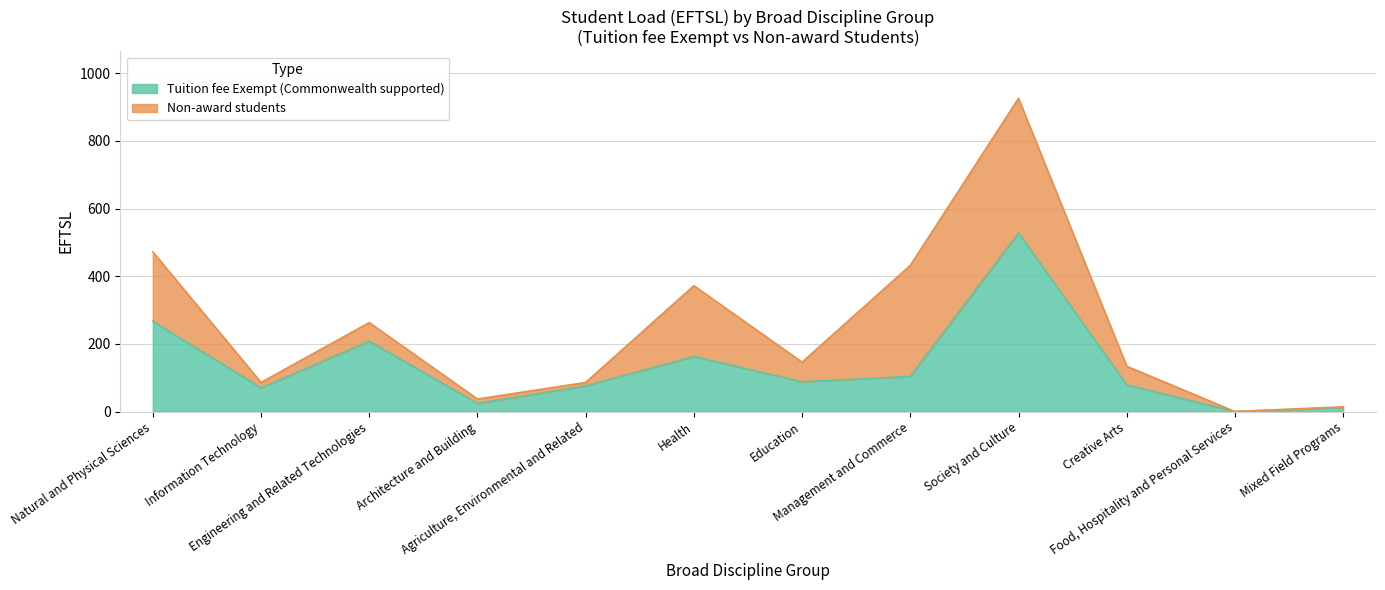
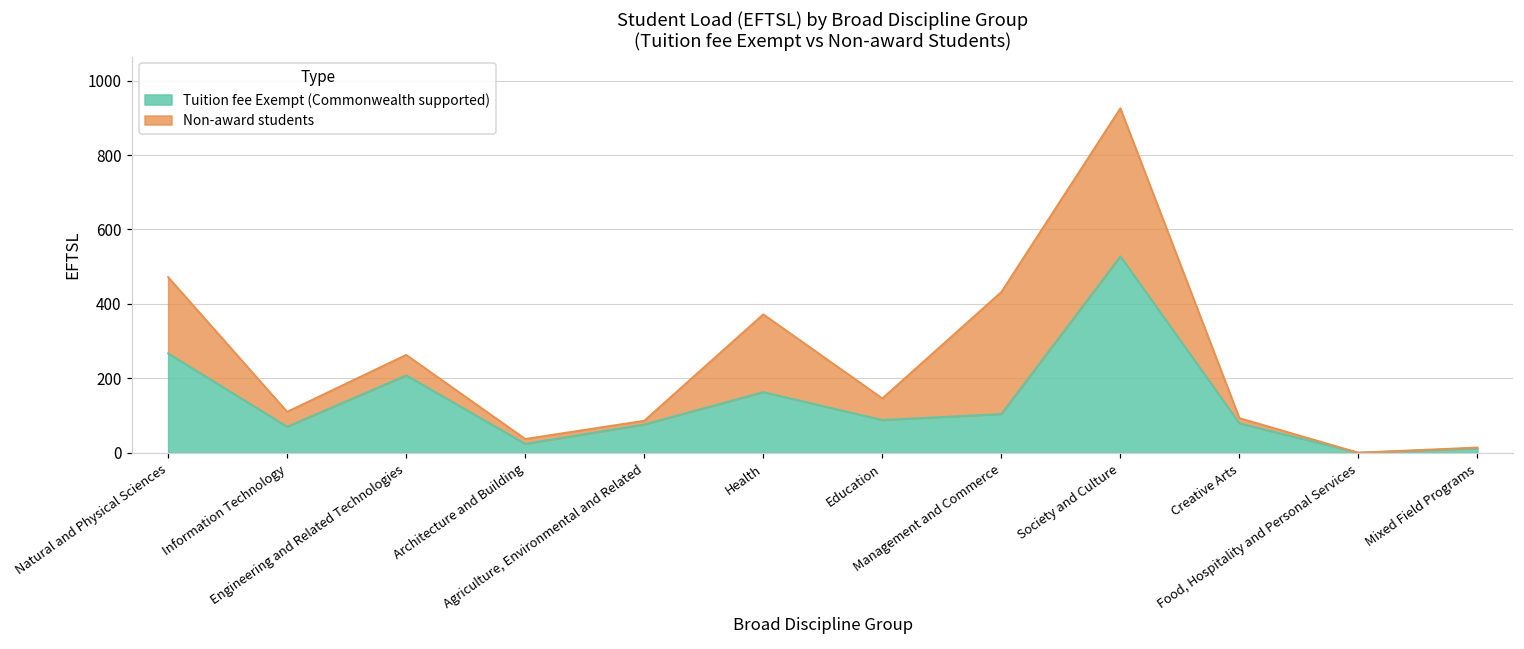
Non-award students, Information Technology: 20 -> 40
Non-award students, Creative Arts: 60 -> 10
